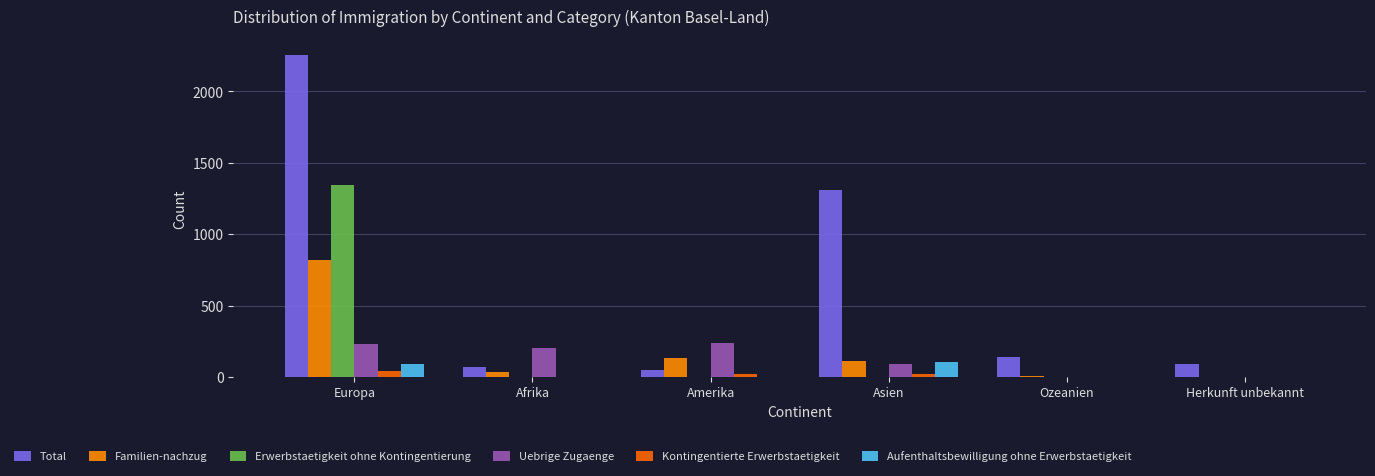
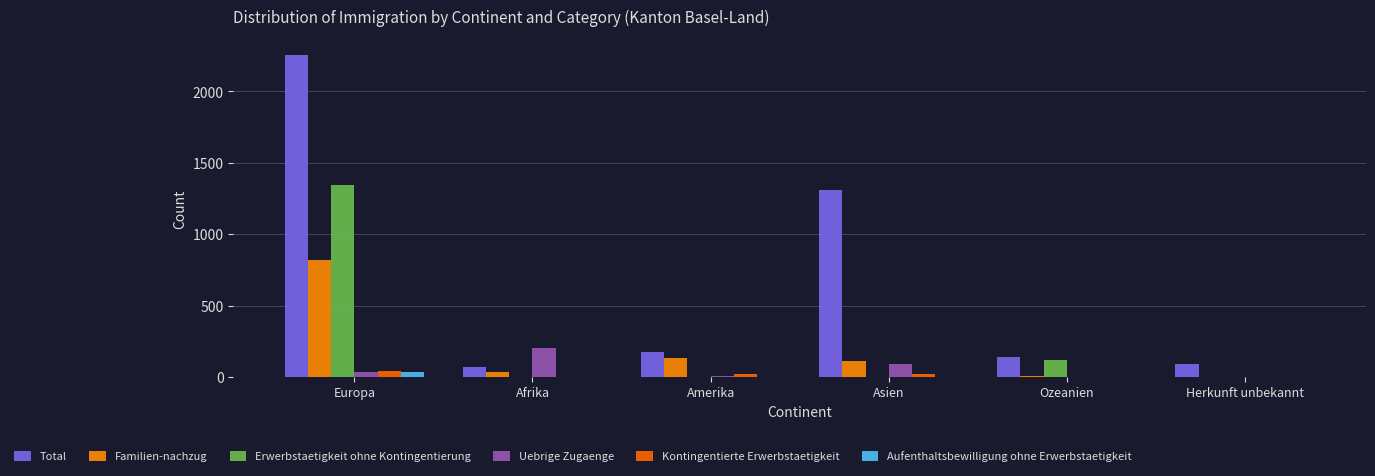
Uebrige Zugaenge, Europa: 230 -> 40
Aufenthaltsbewilligung ohne Erwerbstaetigkeit, Europa: 90 -> 30
Total, Amerika: 50 -> 180
Uebrige Zugaenge, Amerika: 240 -> 10
Aufenthaltsbewilligung ohne Erwerbstaetigkeit, Asien: 100 -> 0
Erwerbstaetigkeit ohne Kontingentierung, Ozeanien: 0 -> 120
